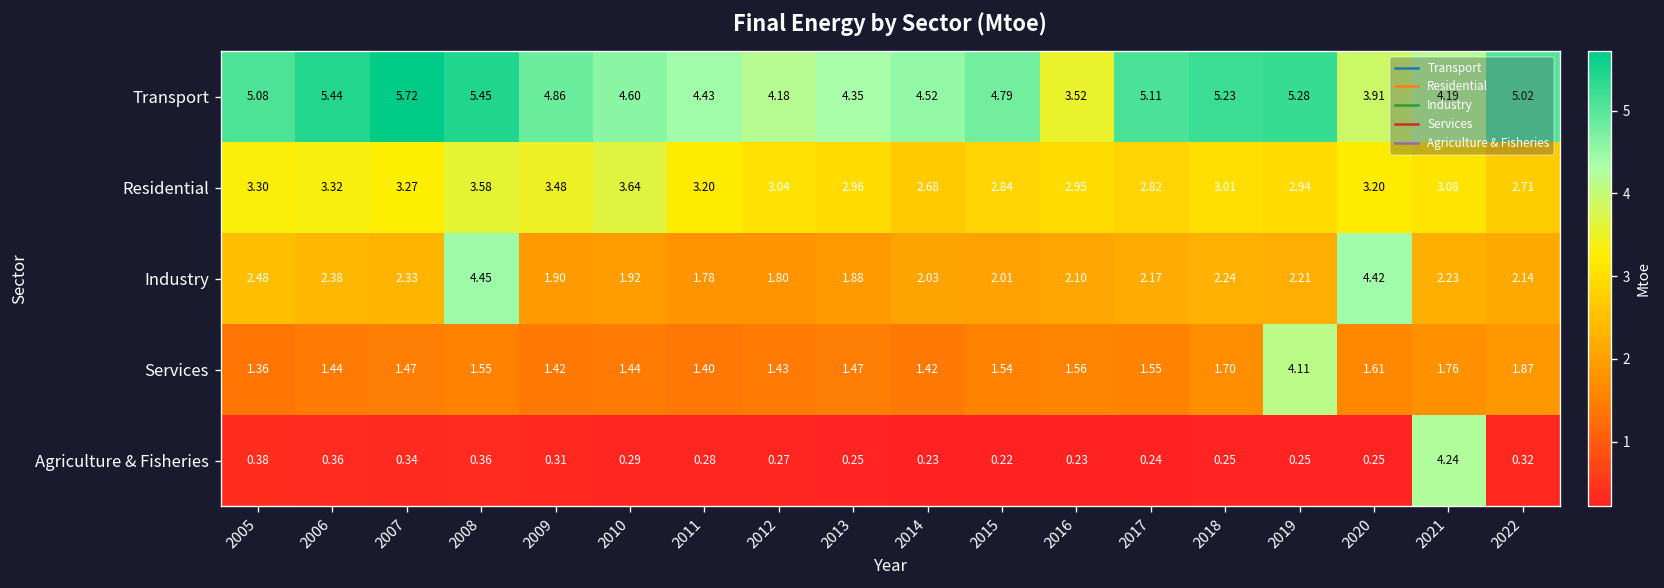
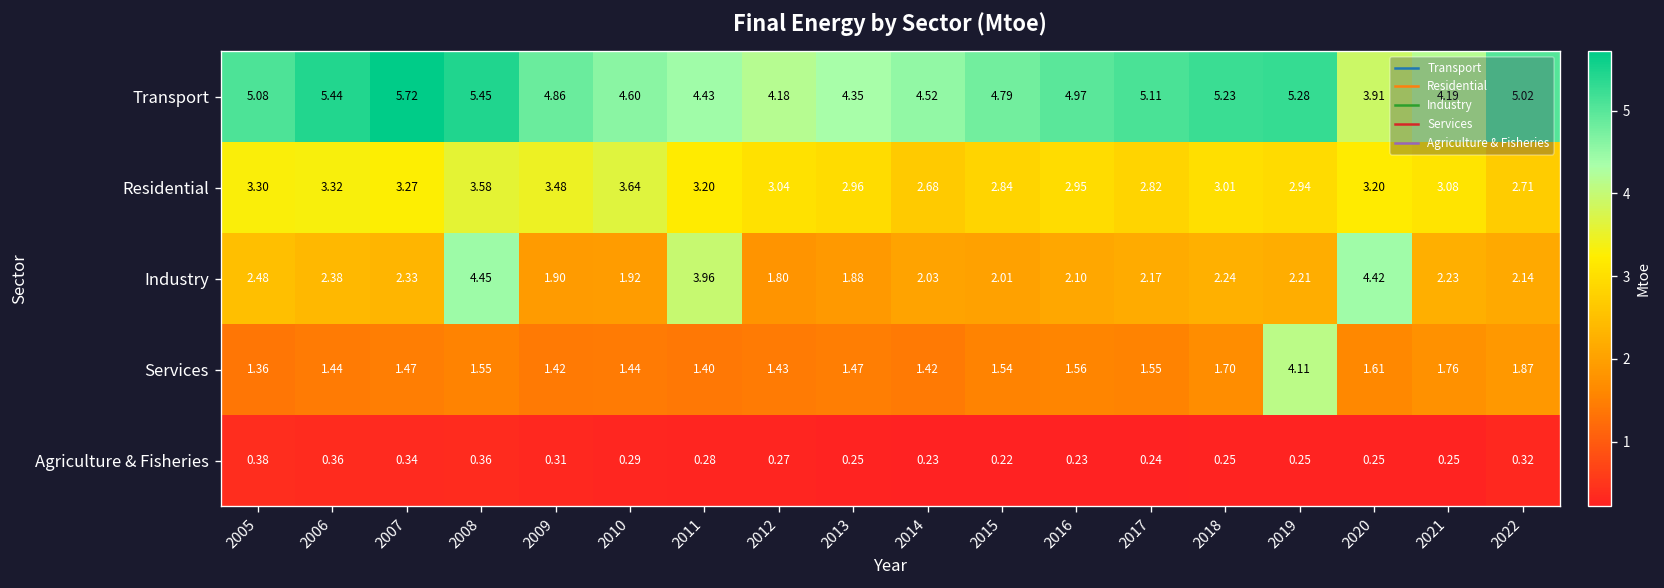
Transport, 2016: 3.52 -> 4.97
Industry, 2011: 1.78 -> 3.96
Agriculture & Fisheries, 2021: 4.24 -> 0.25
